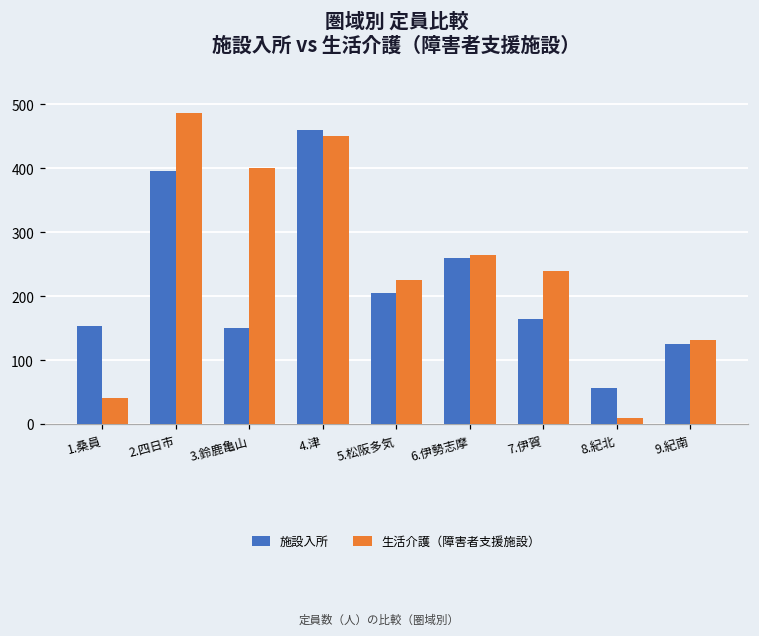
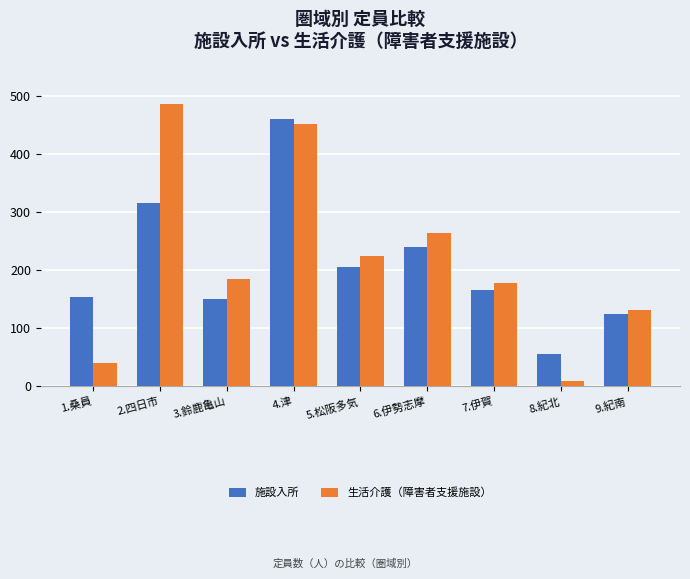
施設入所, 2.四日市: 400 -> 320
生活介護（障害者支援施設）, 3.鈴鹿亀山: 400 -> 190
施設入所, 6.伊勢志摩: 260 -> 240
生活介護（障害者支援施設）, 7.伊賀: 240 -> 180
